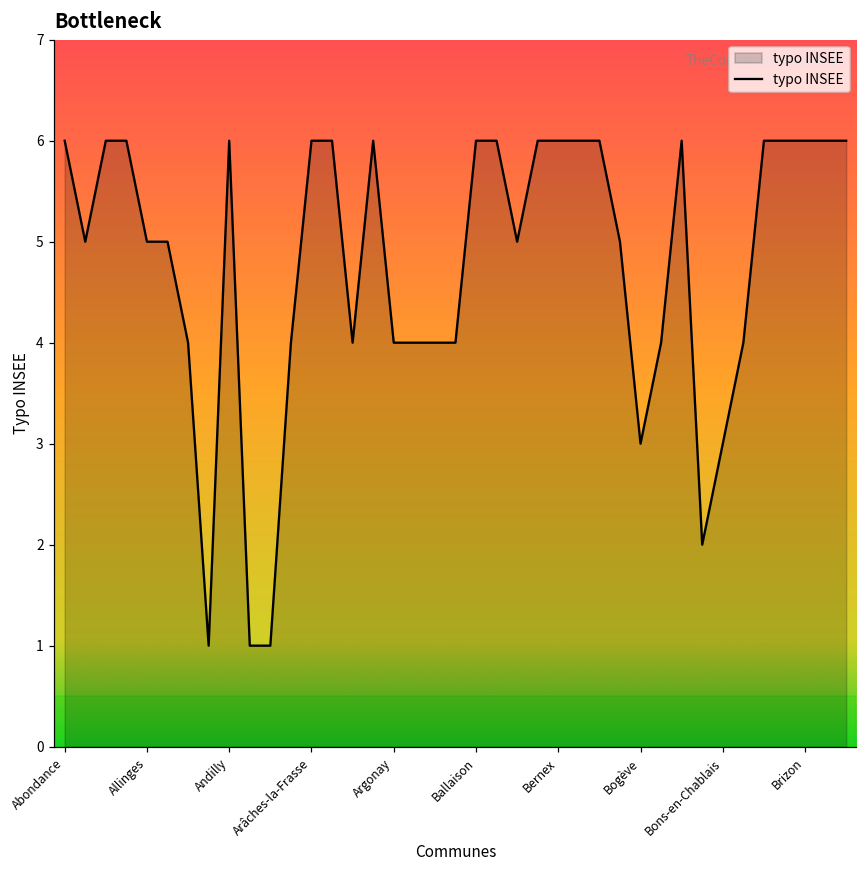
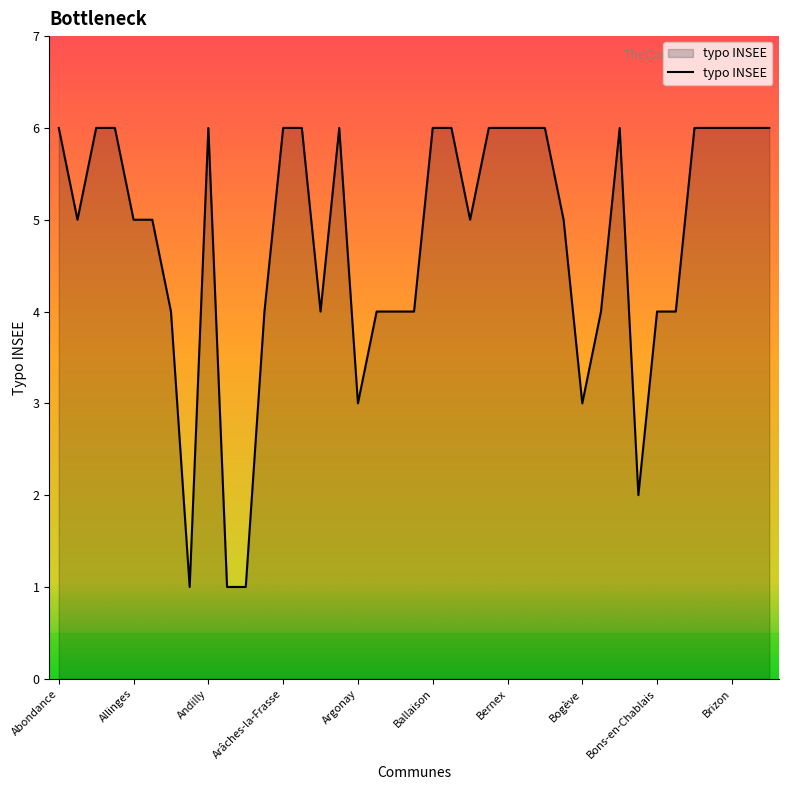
Argonay: 4 -> 3
Bons-en-Chablais: 3 -> 4
